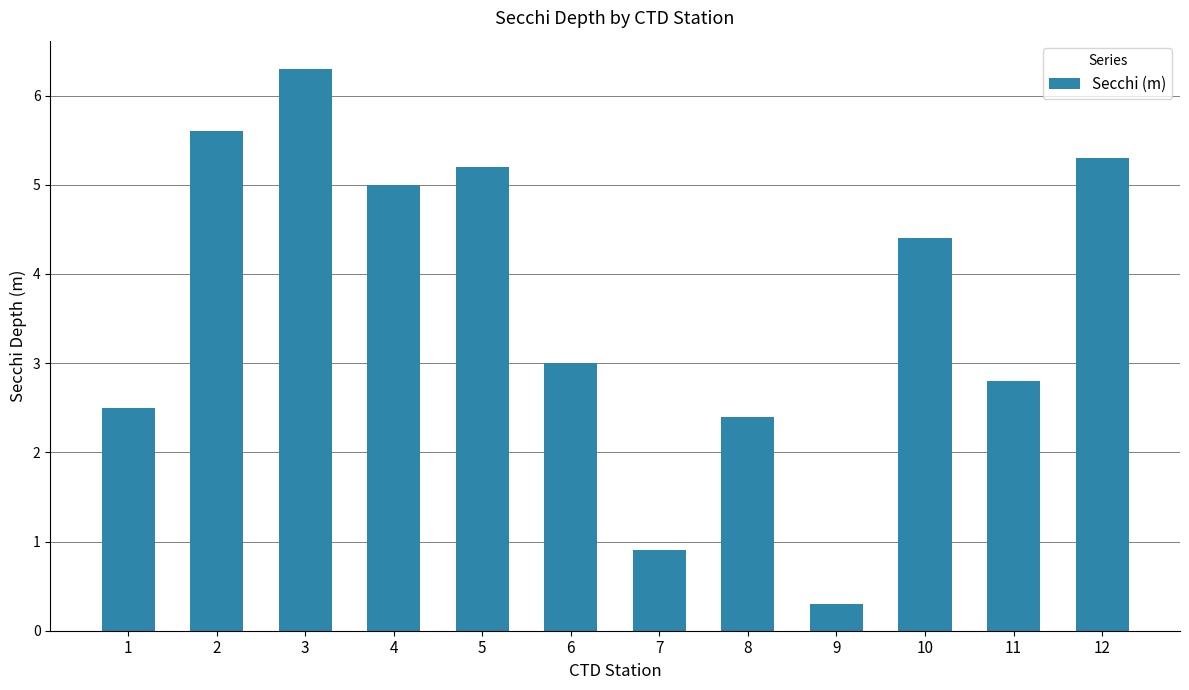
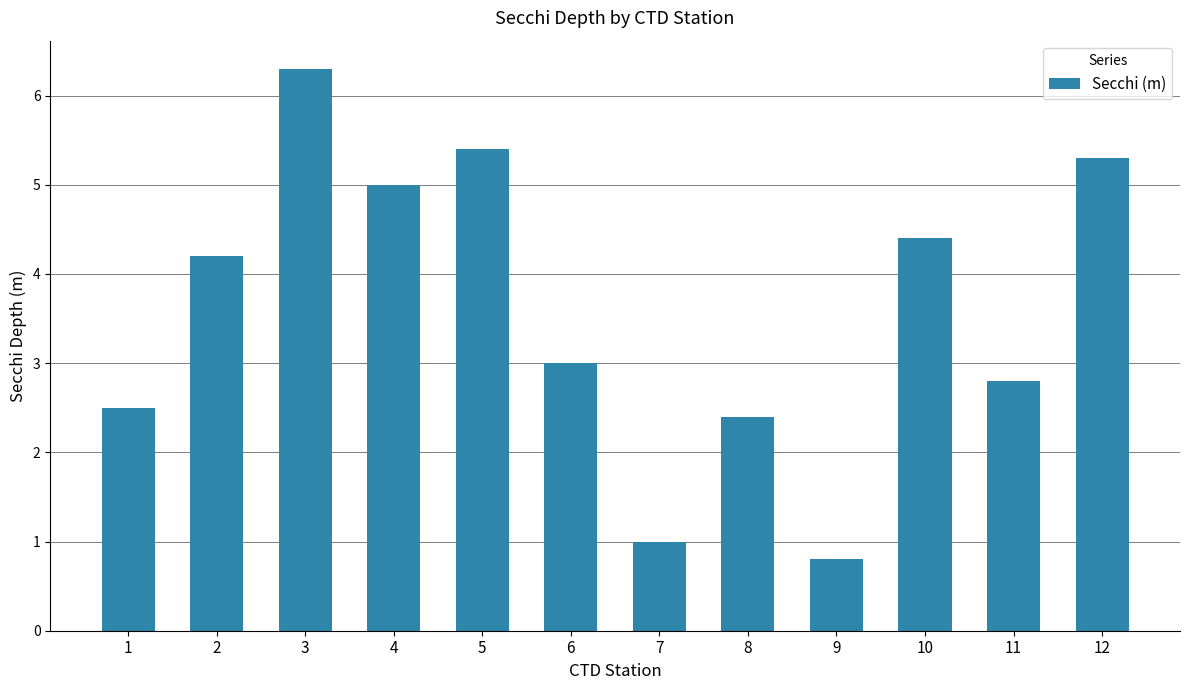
2: 5.6 -> 4.2
5: 5.2 -> 5.4
7: 0.9 -> 1.0
9: 0.3 -> 0.8
